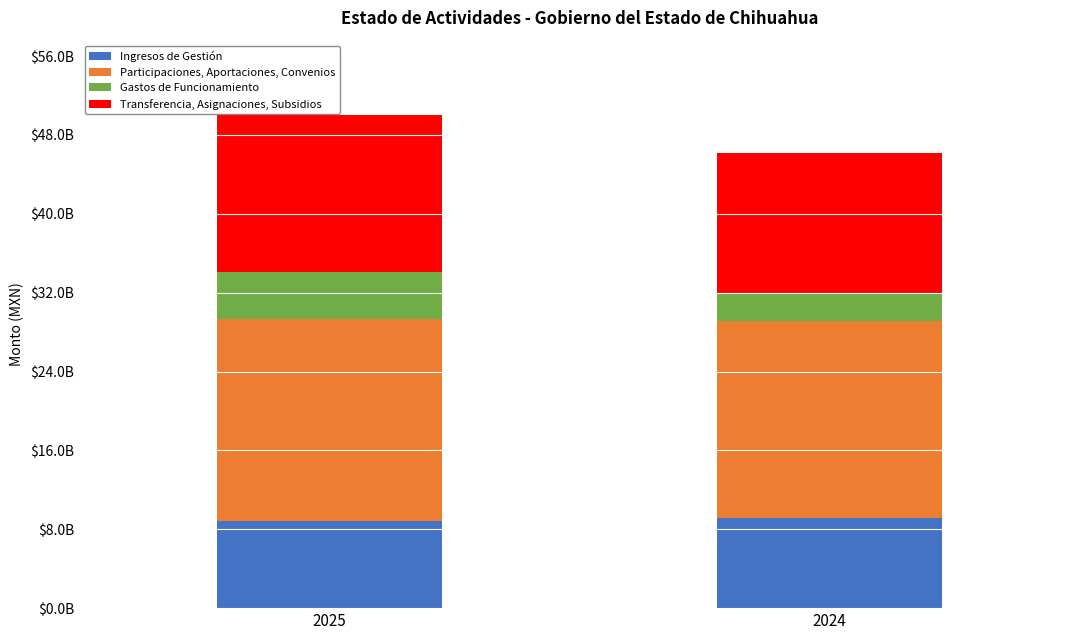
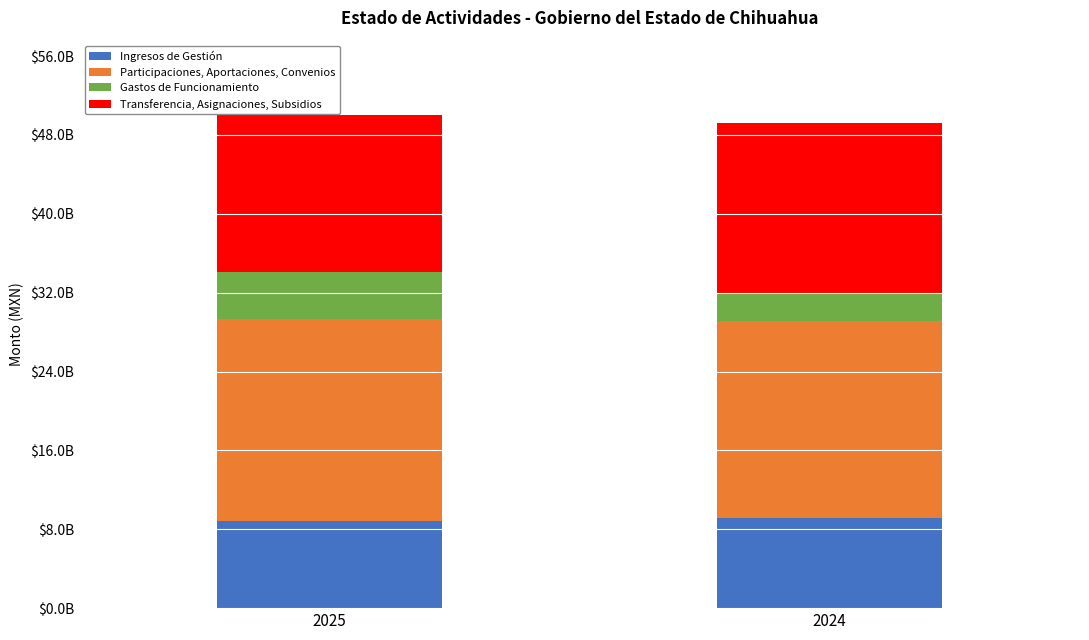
Transferencia, Asignaciones, Subsidios, 2024: $14000000000 -> $17000000000
